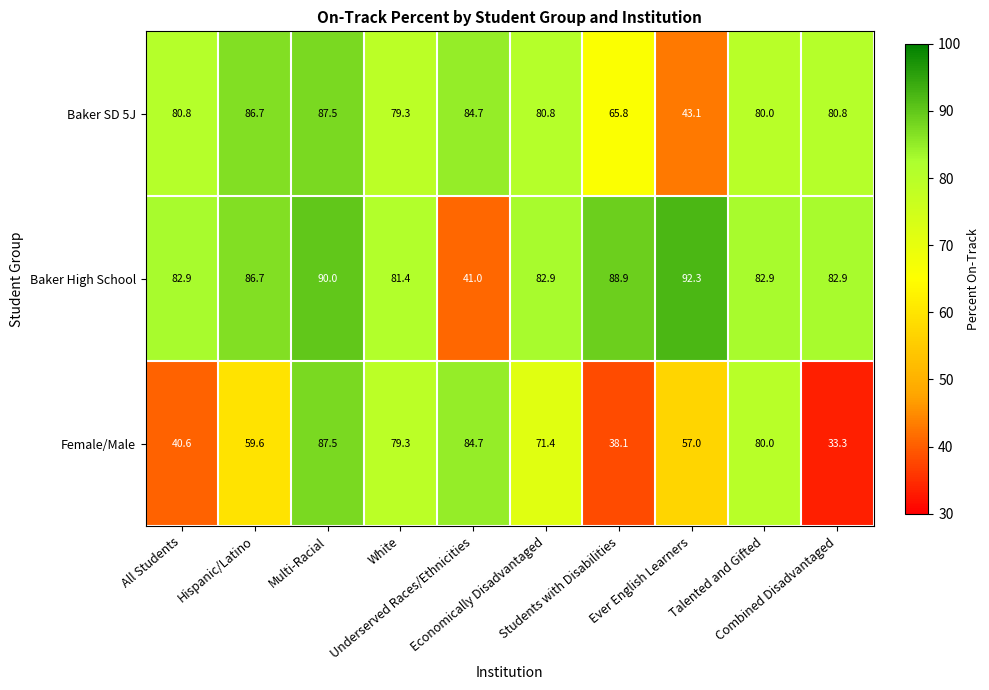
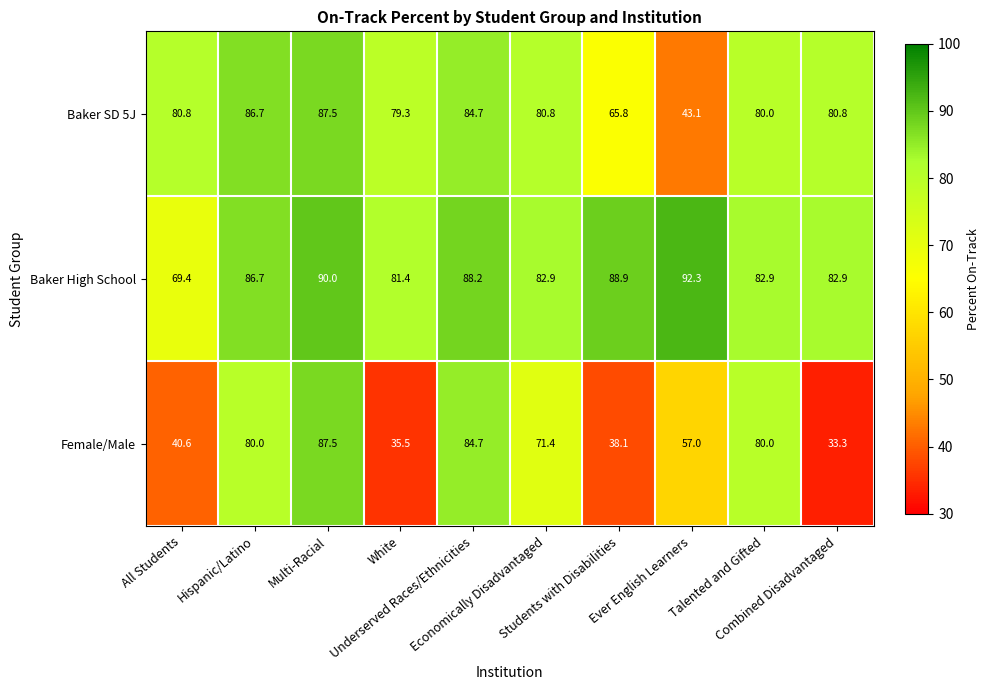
Baker High School, All Students: 82.9 -> 69.4
Baker High School, Underserved Races/Ethnicities: 41.0 -> 88.2
Female/Male, Hispanic/Latino: 59.6 -> 80.0
Female/Male, White: 79.3 -> 35.5
